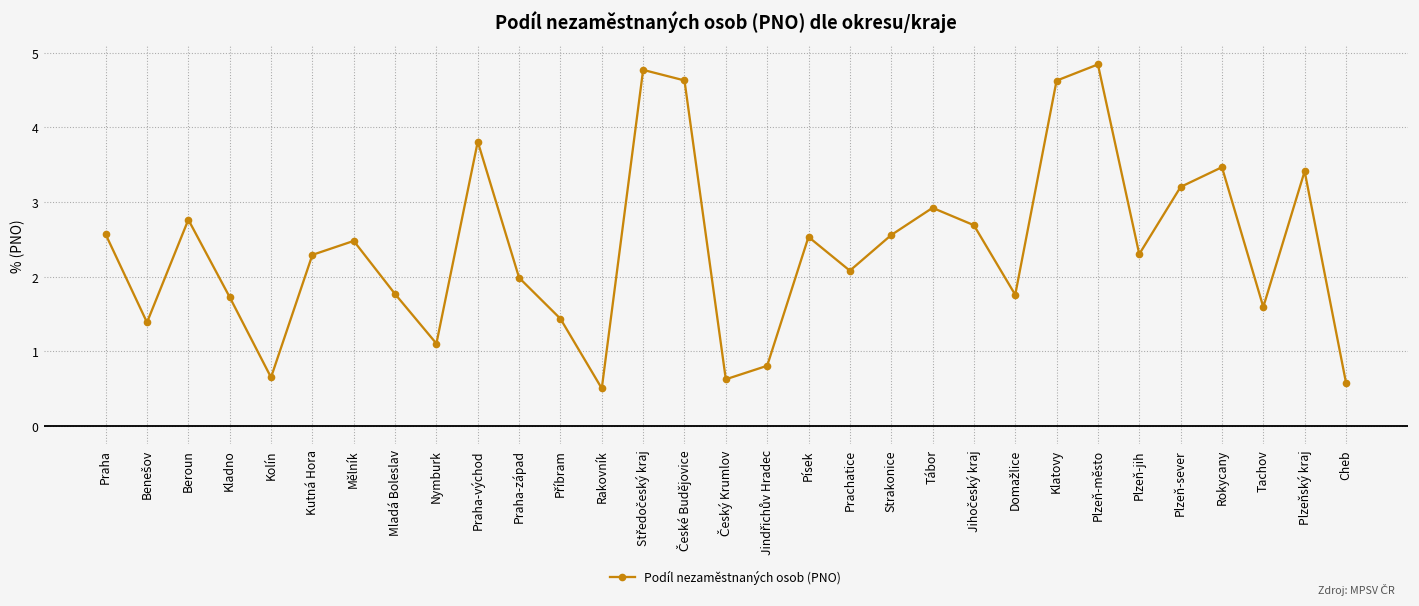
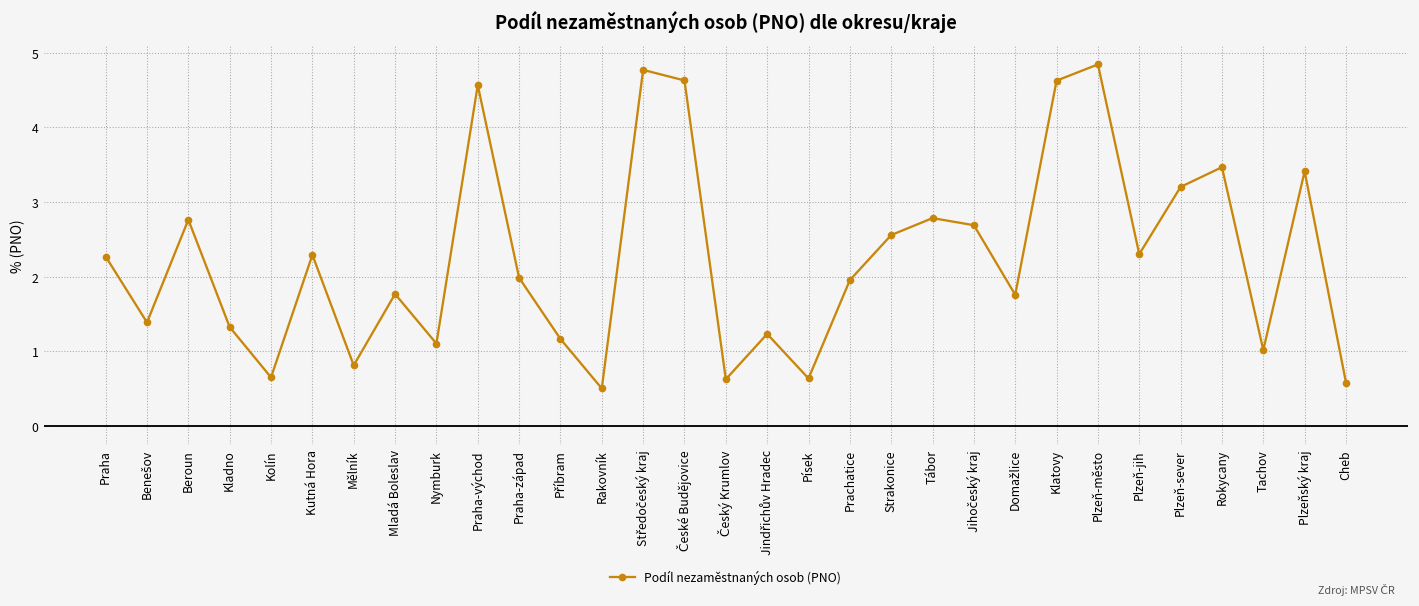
Praha: 2.6 -> 2.3
Kladno: 1.7 -> 1.3
Mělník: 2.5 -> 0.8
Praha-východ: 3.8 -> 4.6
Příbram: 1.4 -> 1.2
Jindřichův Hradec: 0.8 -> 1.2
Písek: 2.5 -> 0.6
Prachatice: 2.1 -> 2.0
Tábor: 2.9 -> 2.8
Tachov: 1.6 -> 1.0
